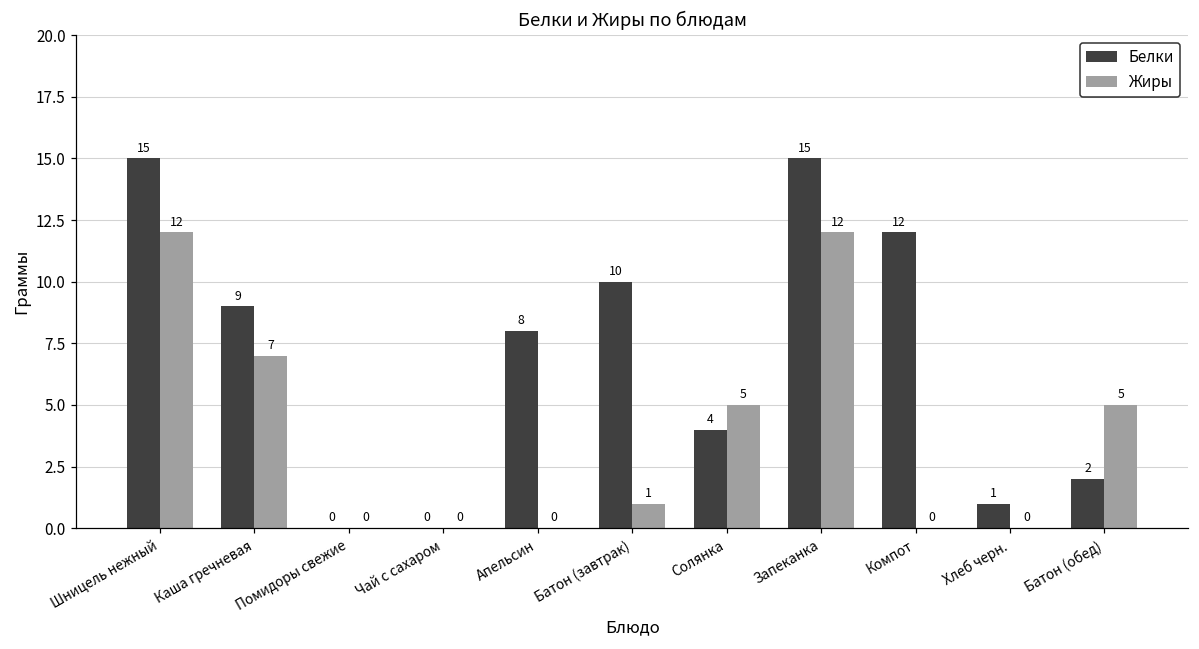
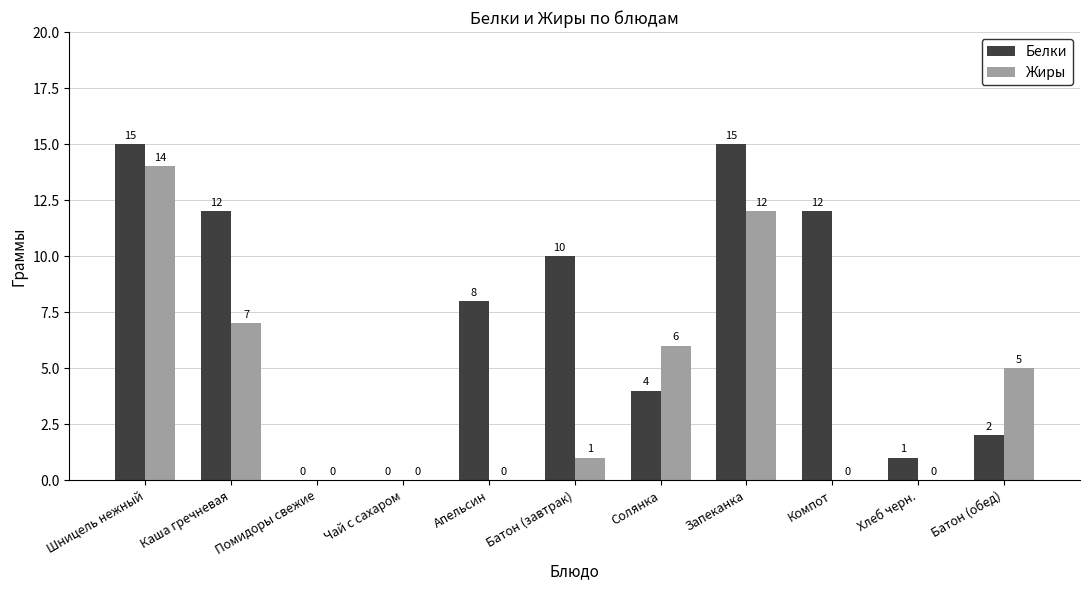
Жиры, Шницель нежный: 12 -> 14
Белки, Каша гречневая: 9 -> 12
Жиры, Солянка: 5 -> 6
